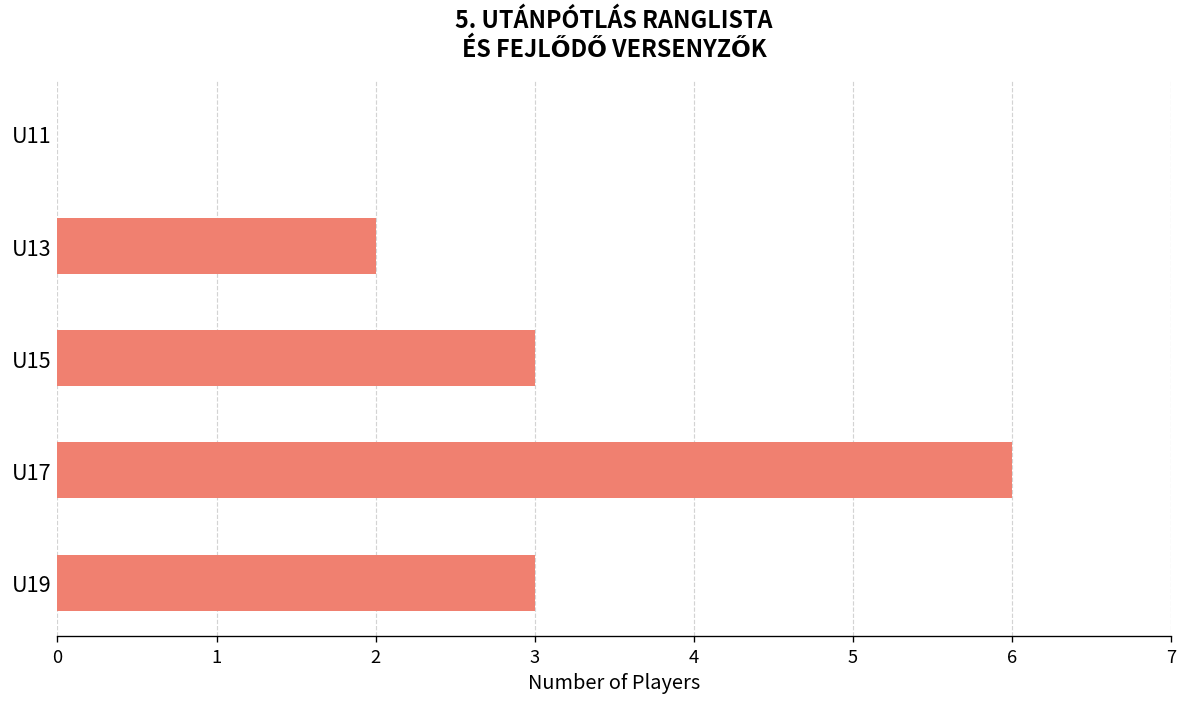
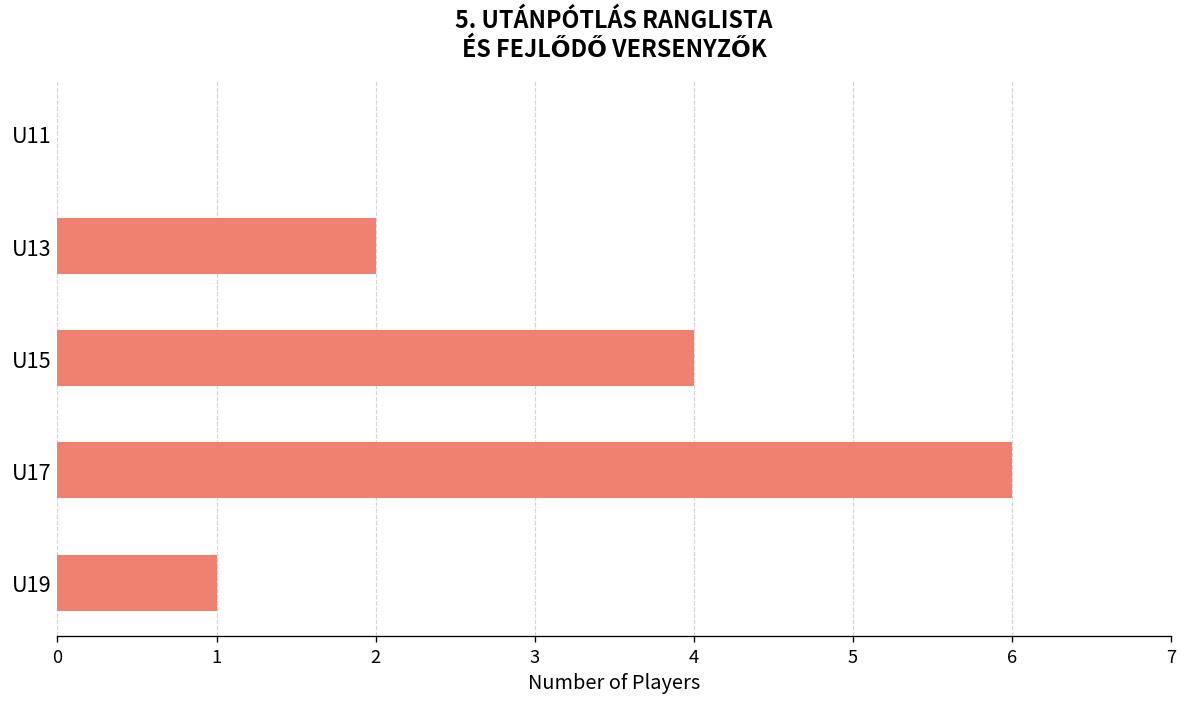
U15: 3 -> 4
U19: 3 -> 1
